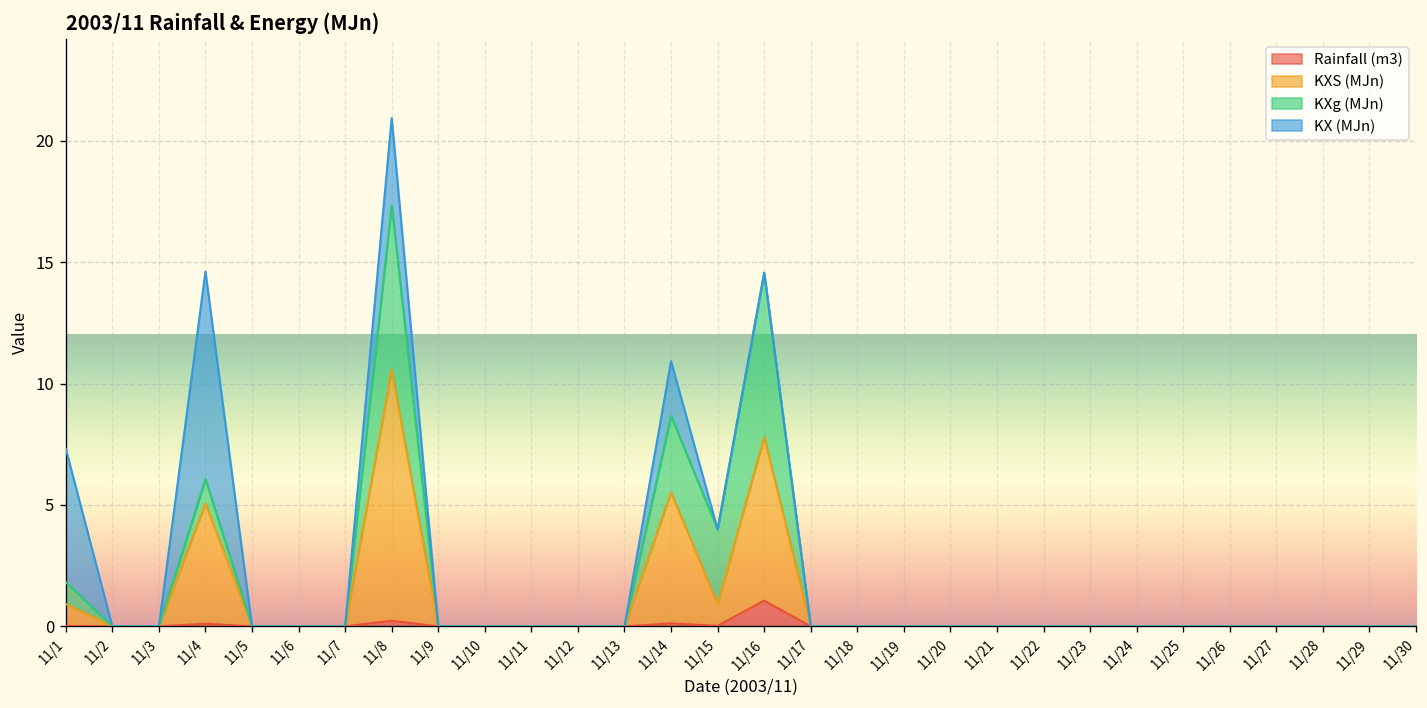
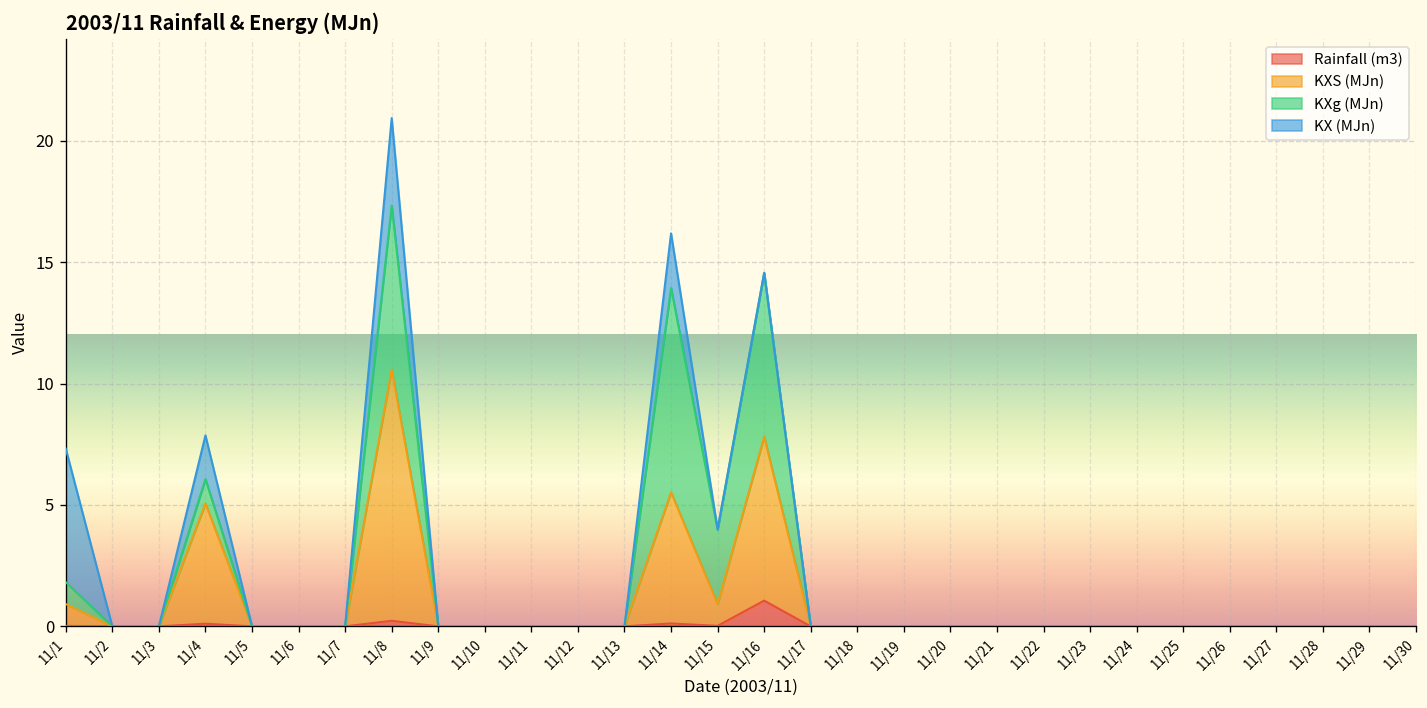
KX (MJn), 11/4: 8.5 -> 1.8
KXg (MJn), 11/14: 3.1 -> 8.4
